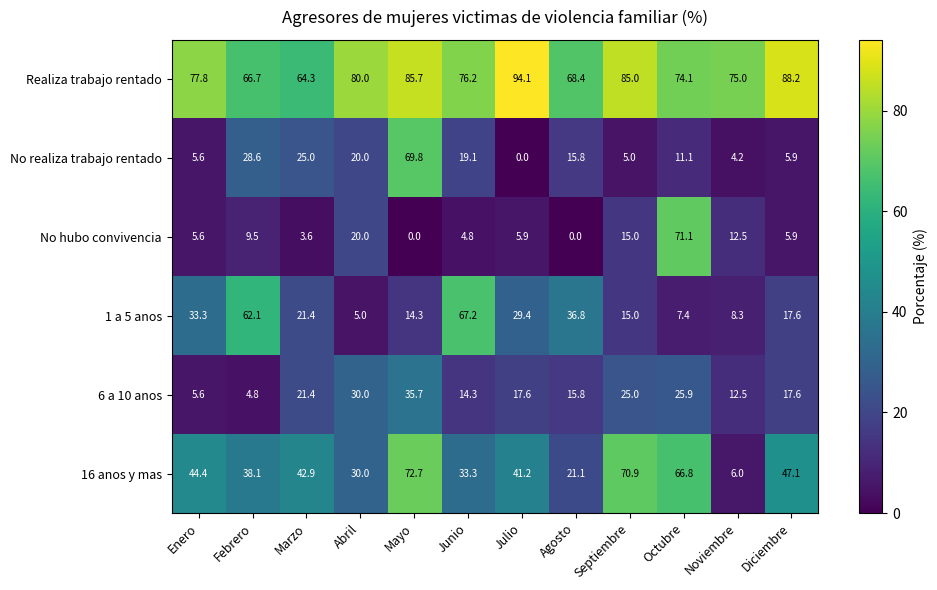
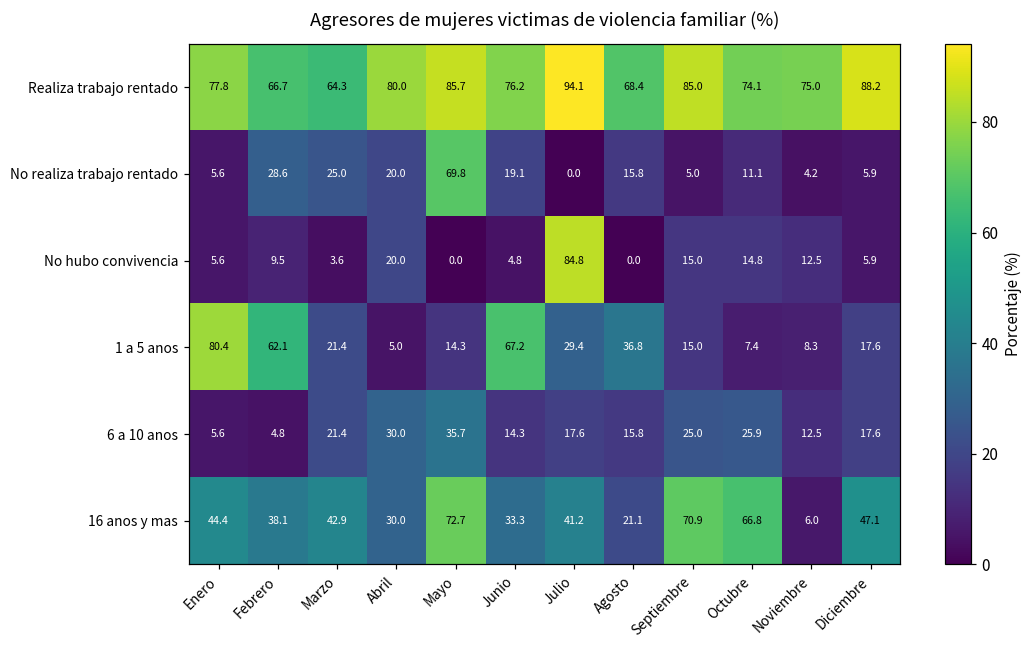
No hubo convivencia, Julio: 5.9 -> 84.8
No hubo convivencia, Octubre: 71.1 -> 14.8
1 a 5 anos, Enero: 33.3 -> 80.4
